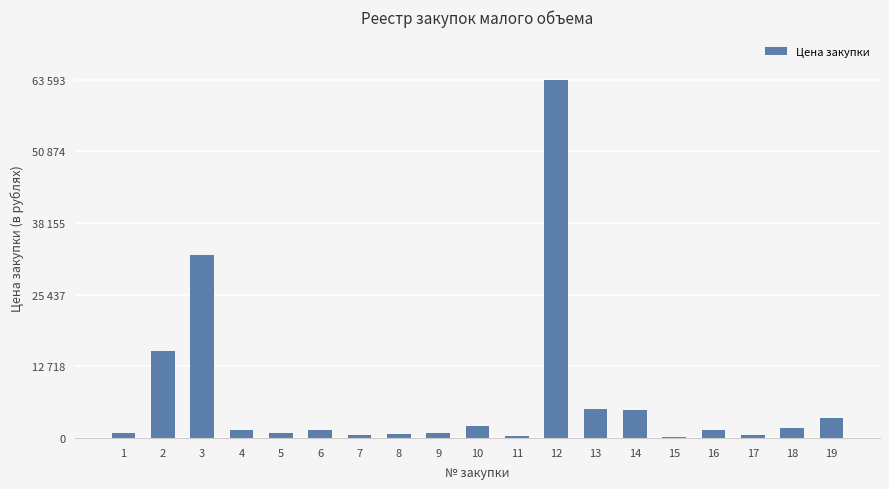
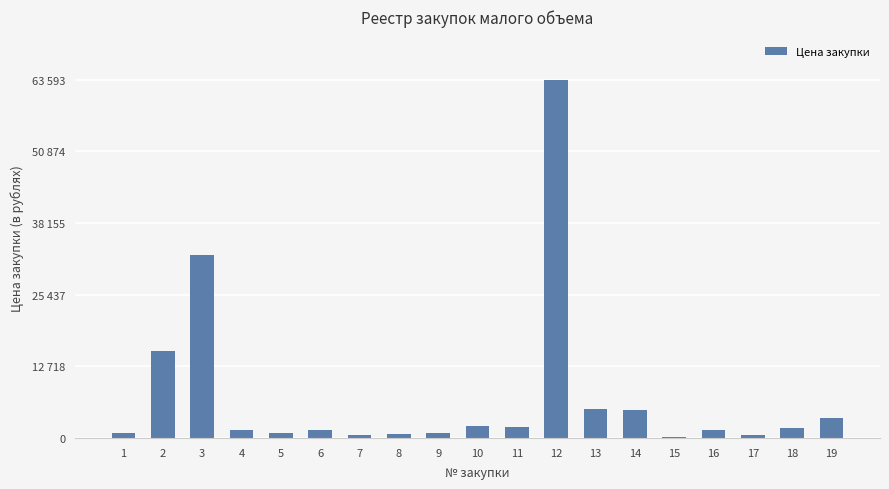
11: 0 -> 2000
